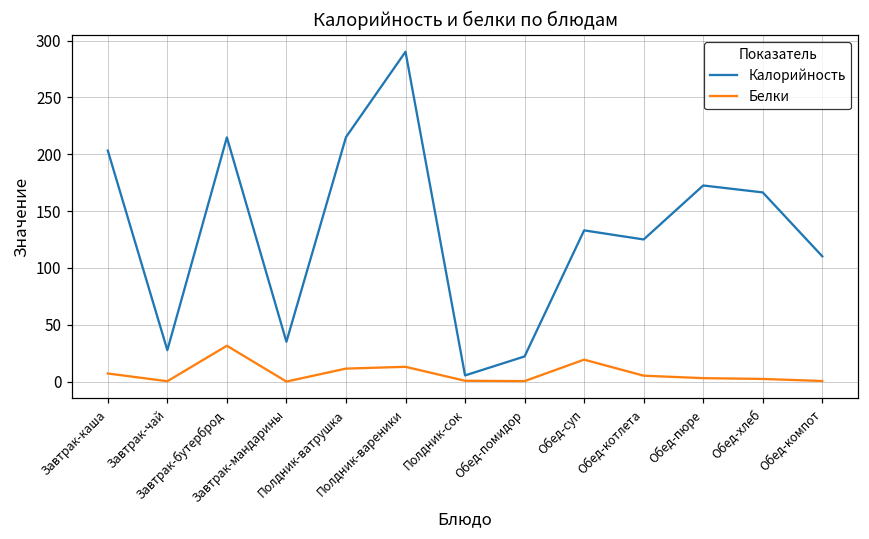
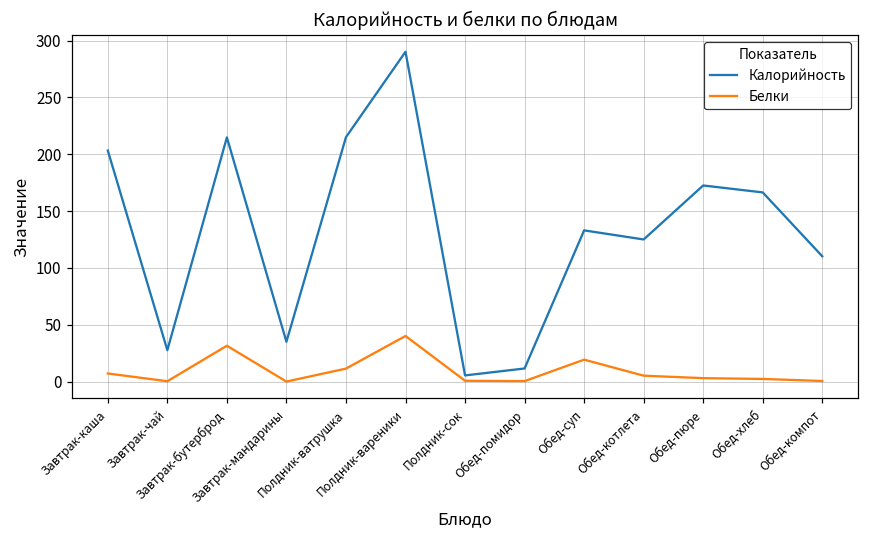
Белки, Полдник-вареники: 13 -> 40
Калорийность, Обед-помидор: 22 -> 12
